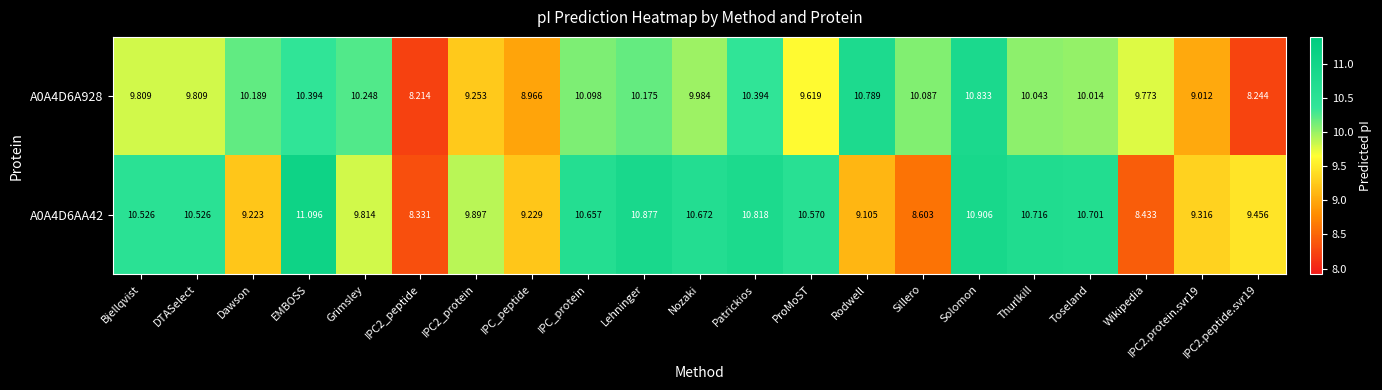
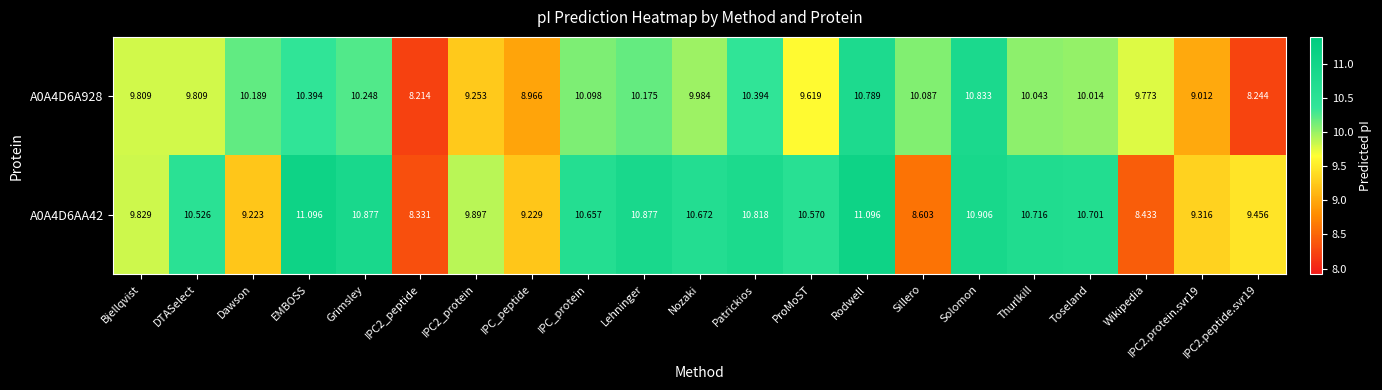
A0A4D6AA42, Bjellqvist: 10.526 -> 9.829
A0A4D6AA42, Grimsley: 9.814 -> 10.877
A0A4D6AA42, Rodwell: 9.105 -> 11.096
